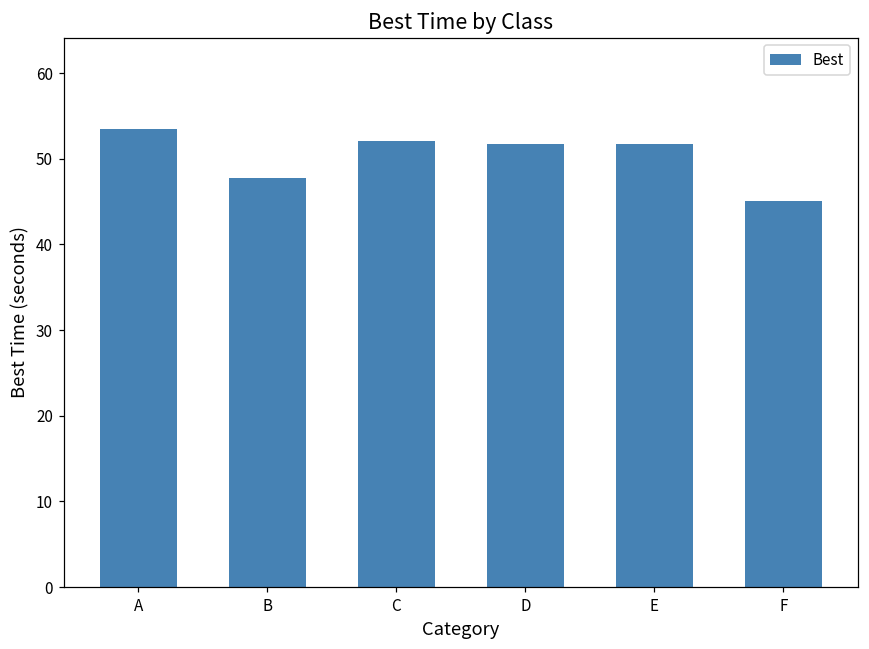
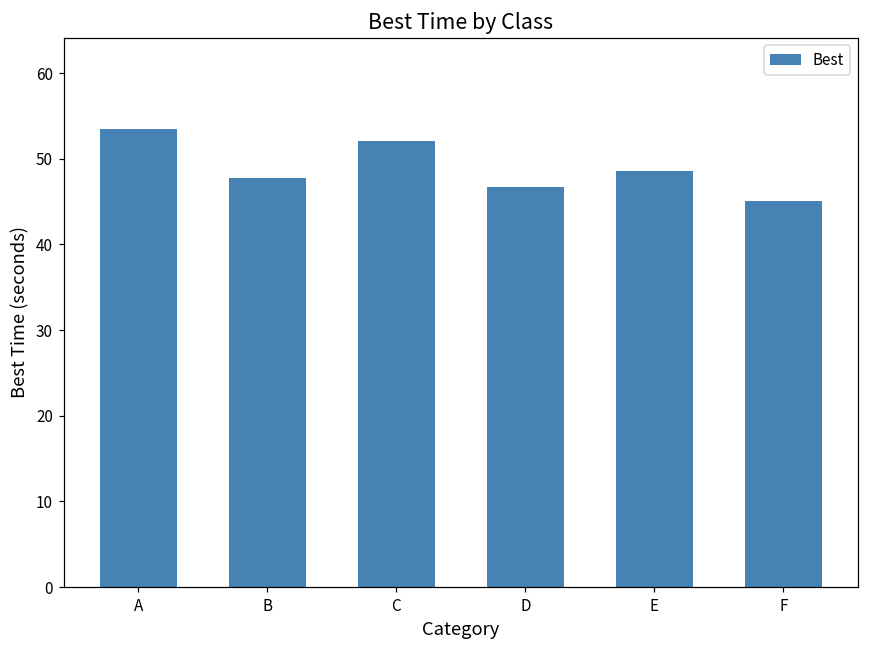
D: 52 -> 47
E: 52 -> 49
